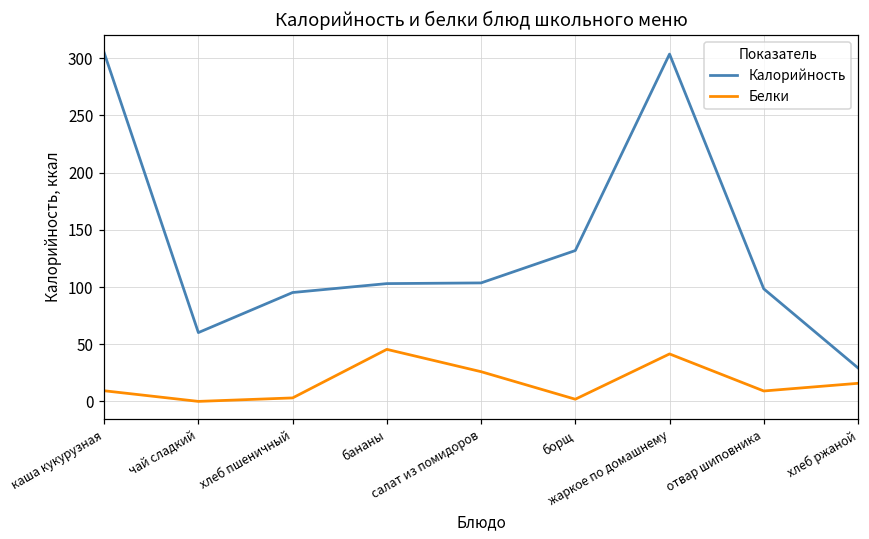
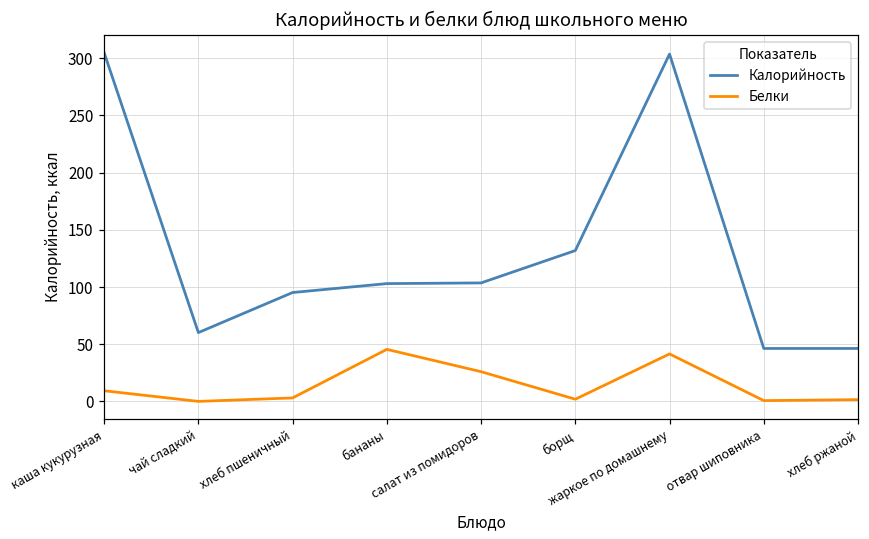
Калорийность, отвар шиповника: 98 -> 46
Белки, отвар шиповника: 9 -> 1
Калорийность, хлеб ржаной: 29 -> 46
Белки, хлеб ржаной: 16 -> 2
